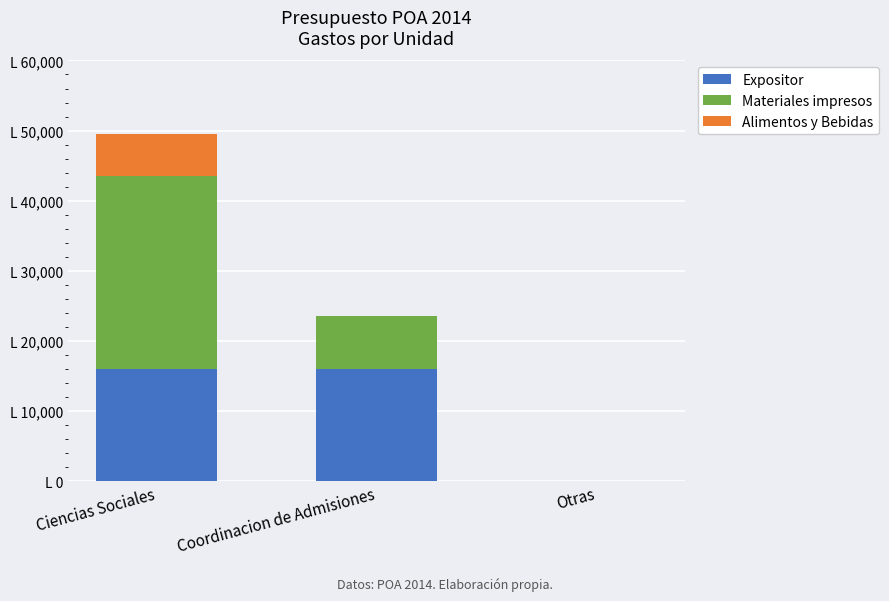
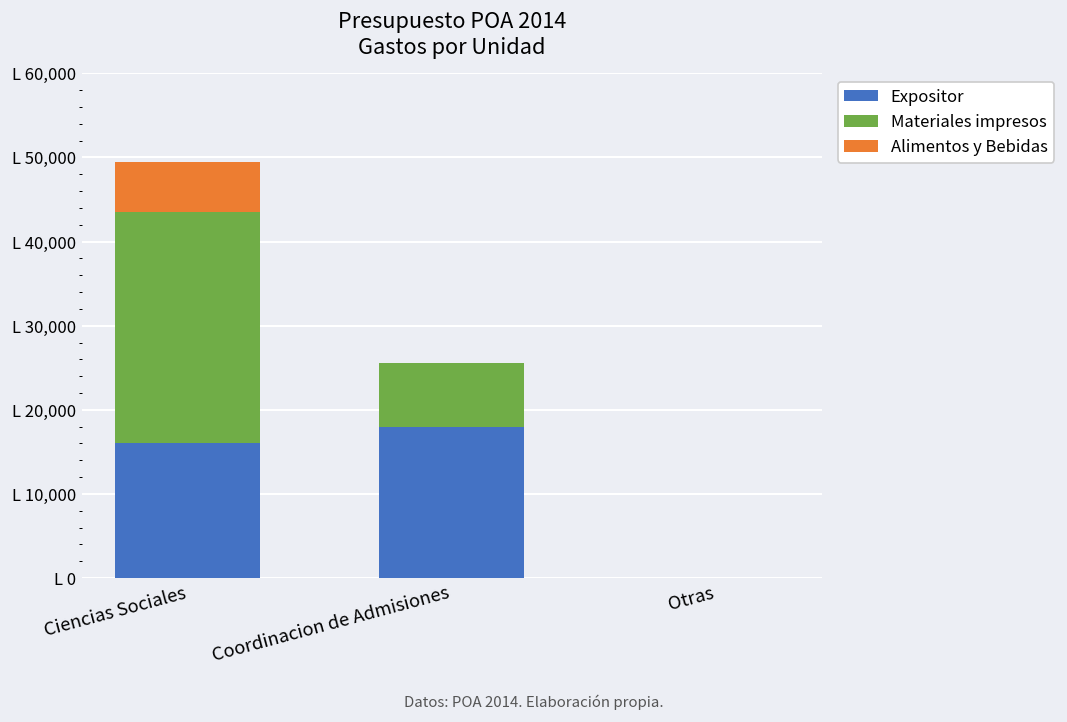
Expositor, Coordinacion de Admisiones: L 16,000 -> L 18,000
